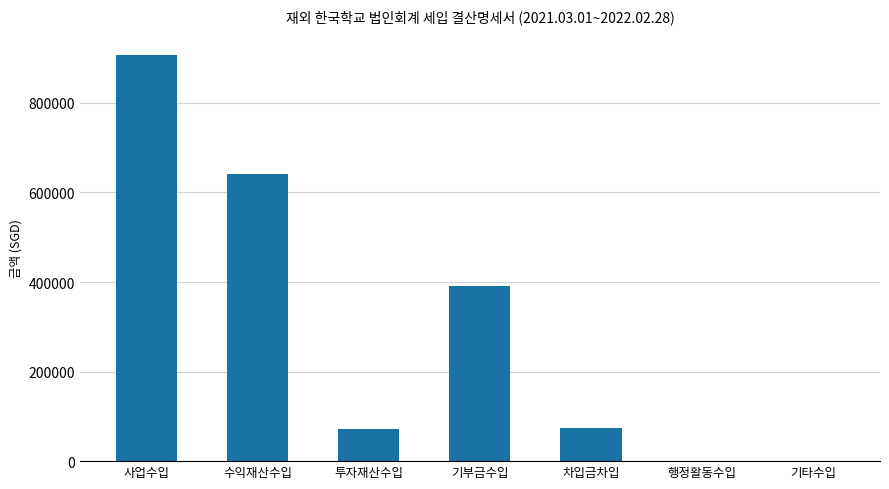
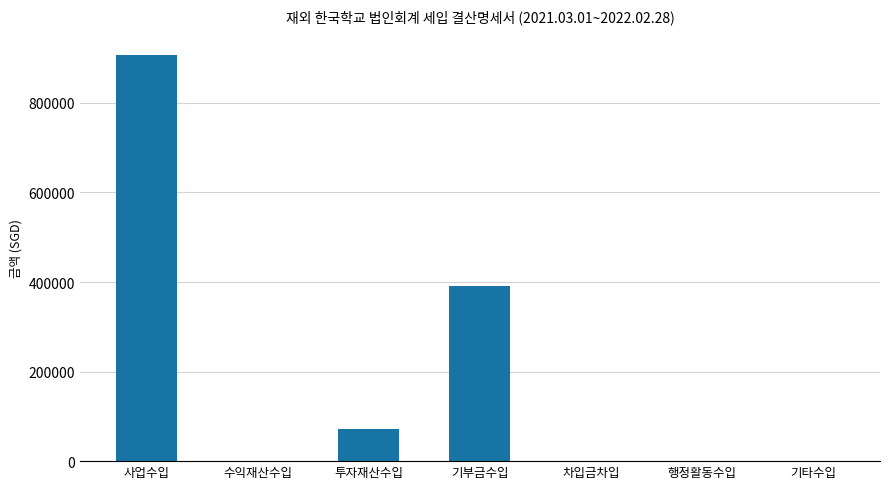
수익재산수입: 640000 -> 0
차입금차입: 80000 -> 0
